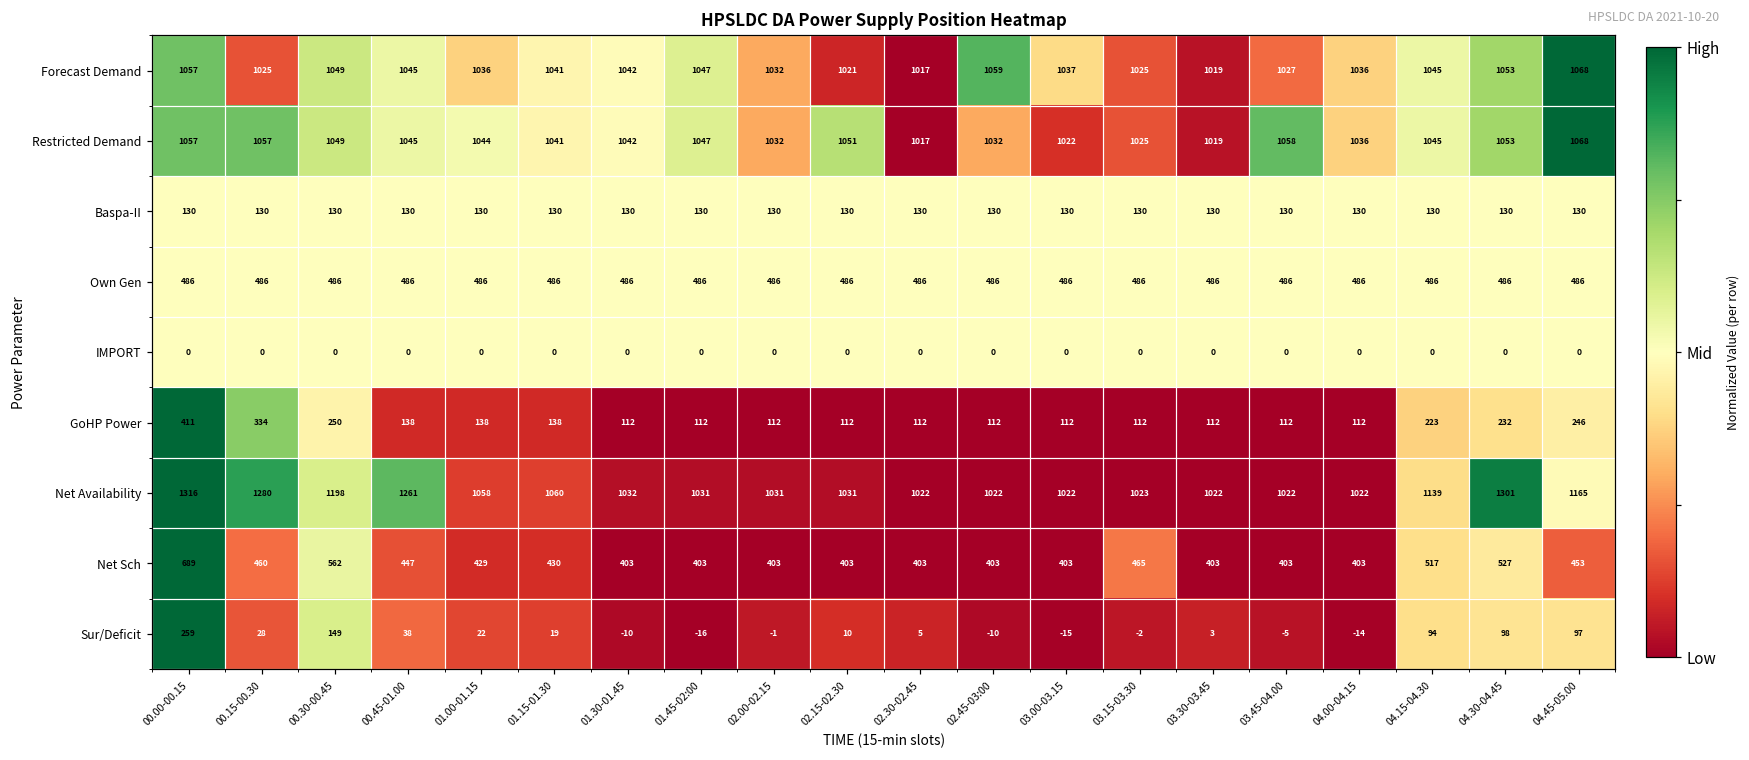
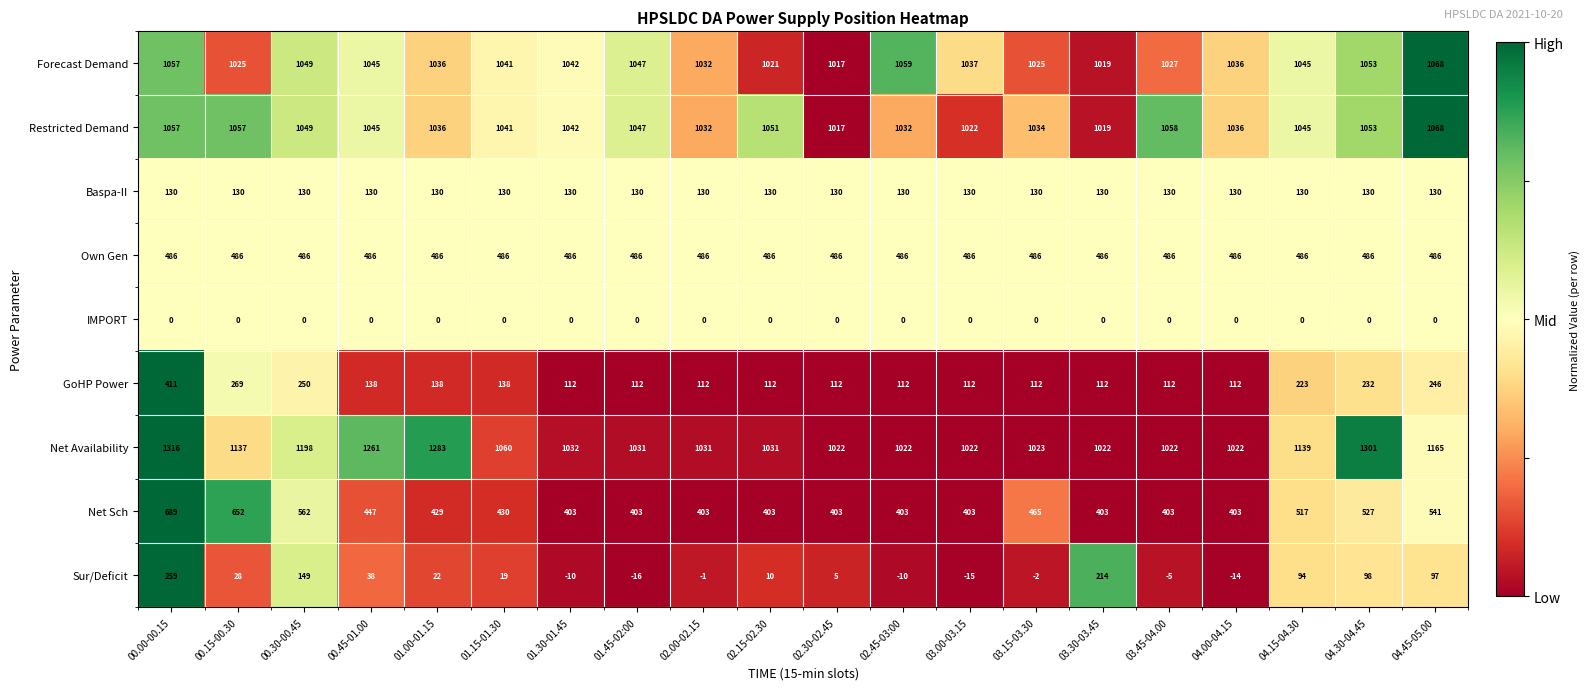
Restricted Demand, 01.00-01.15: 1044 -> 1036
Restricted Demand, 03.15-03.30: 1025 -> 1034
GoHP Power, 00.15-00.30: 334 -> 269
Net Availability, 00.15-00.30: 1280 -> 1137
Net Availability, 01.00-01.15: 1058 -> 1283
Net Sch, 00.15-00.30: 460 -> 652
Net Sch, 04.45-05.00: 453 -> 541
Sur/Deficit, 03.30-03.45: 3 -> 214
